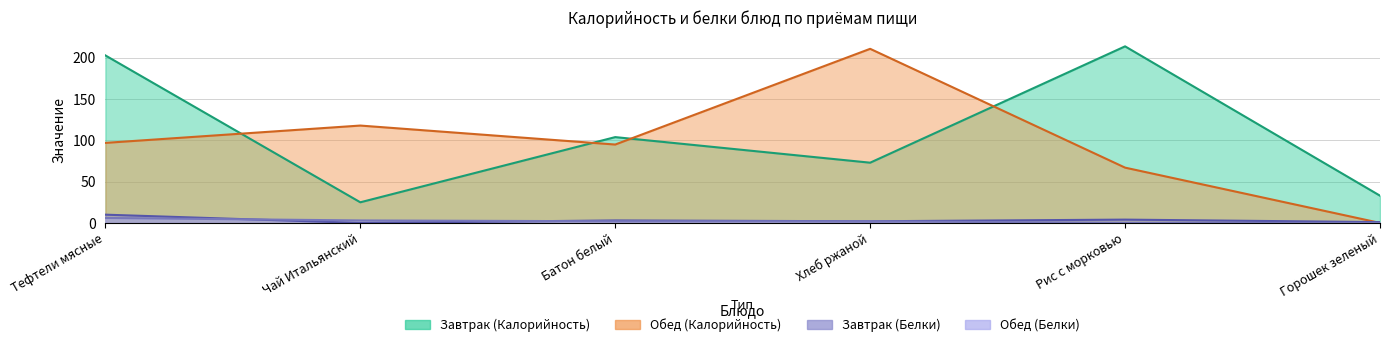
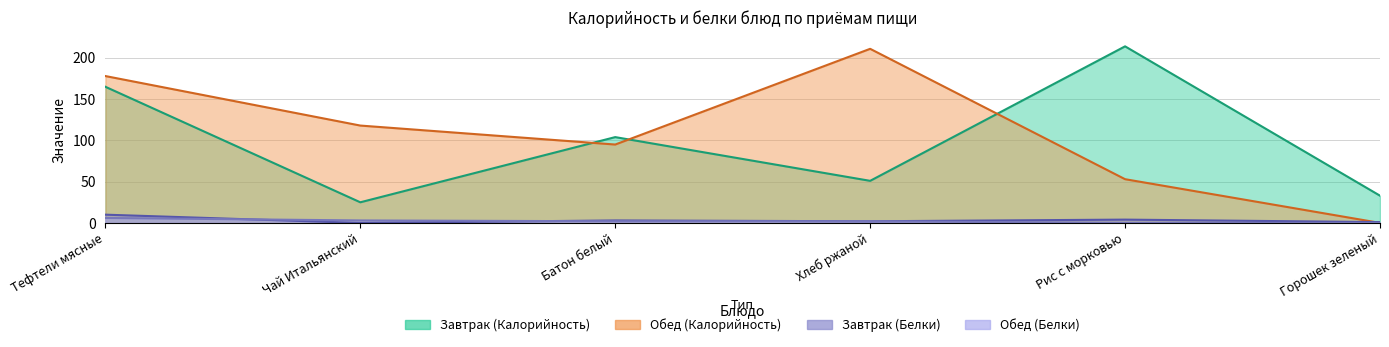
Завтрак (Калорийность), Тефтели мясные: 200 -> 170
Обед (Калорийность), Тефтели мясные: 100 -> 180
Завтрак (Калорийность), Хлеб ржаной: 70 -> 50
Обед (Калорийность), Рис с морковью: 70 -> 50
